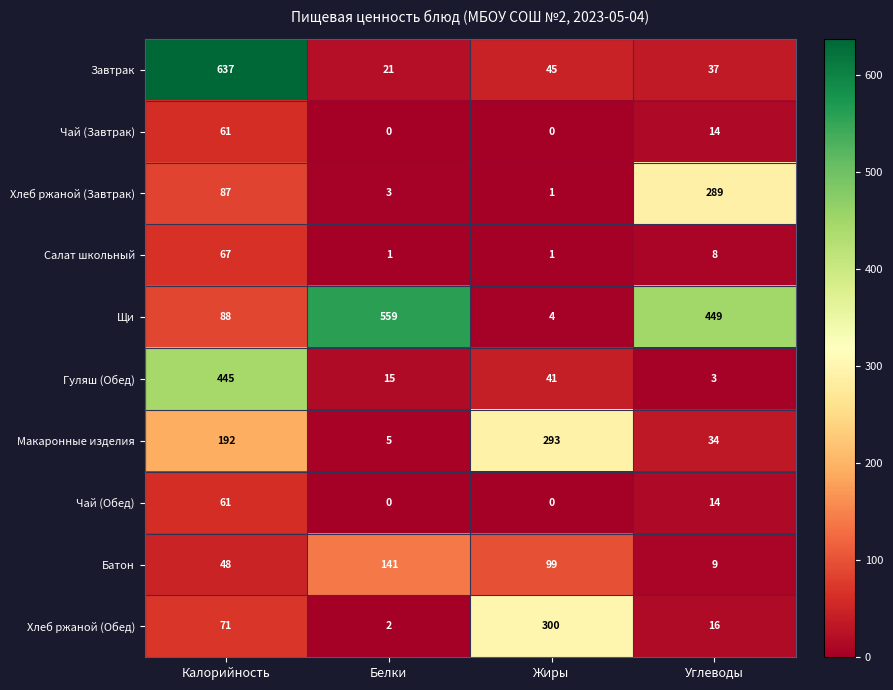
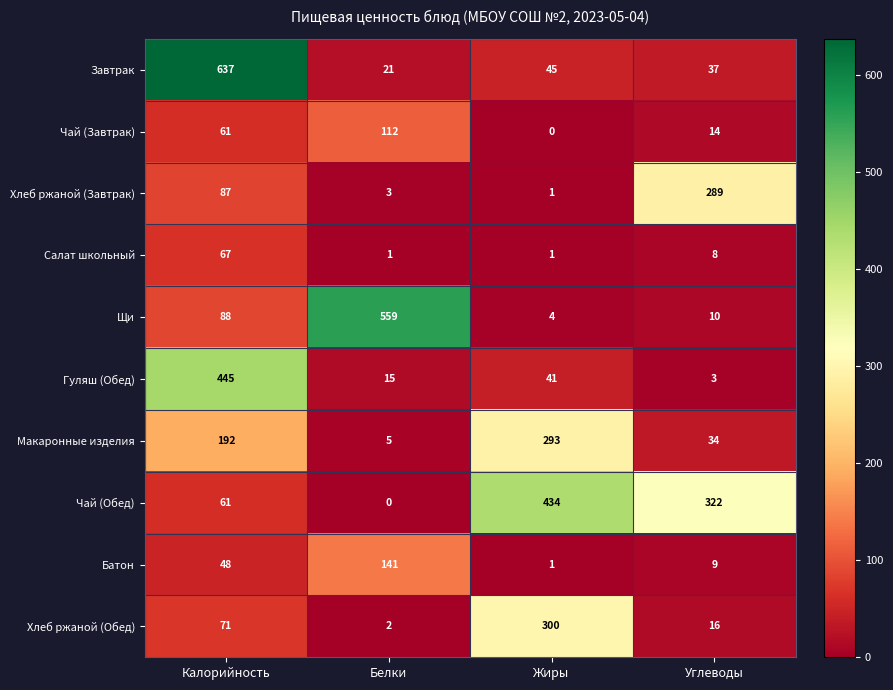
Чай (Завтрак), Белки: 0 -> 112
Щи, Углеводы: 449 -> 10
Чай (Обед), Жиры: 0 -> 434
Чай (Обед), Углеводы: 14 -> 322
Батон, Жиры: 99 -> 1
